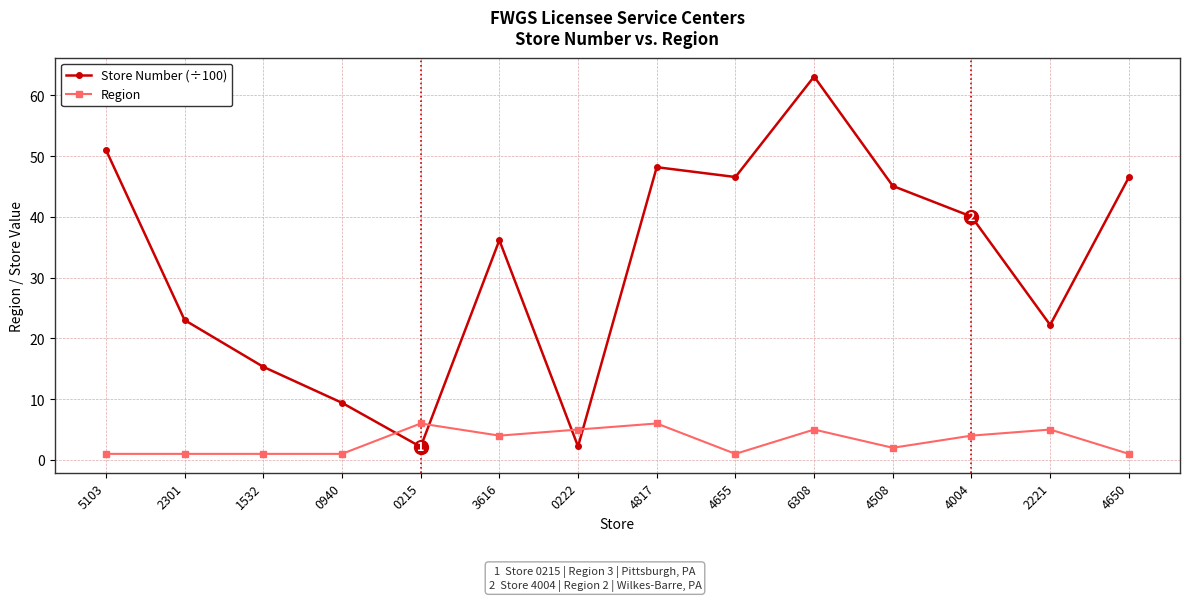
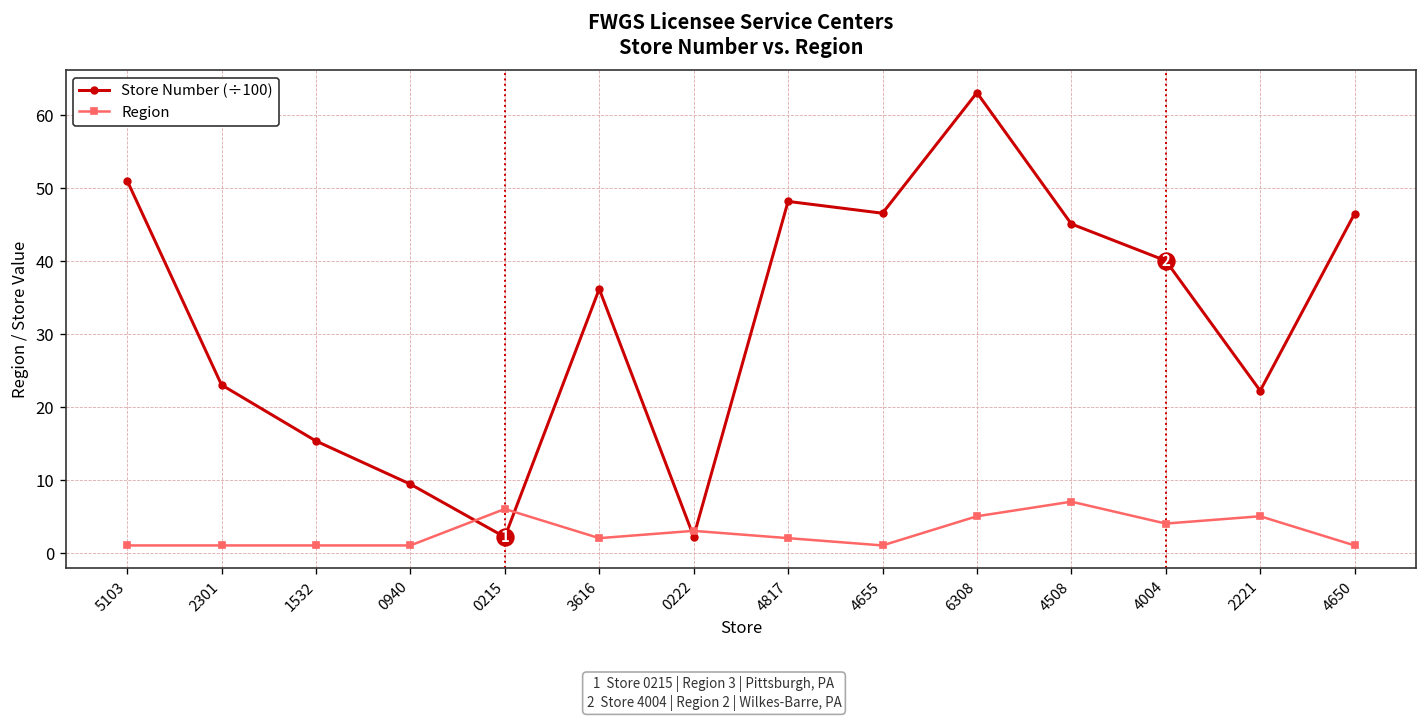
Region, 3616: 4 -> 2
Region, 0222: 5 -> 3
Region, 4817: 6 -> 2
Region, 4508: 2 -> 7
